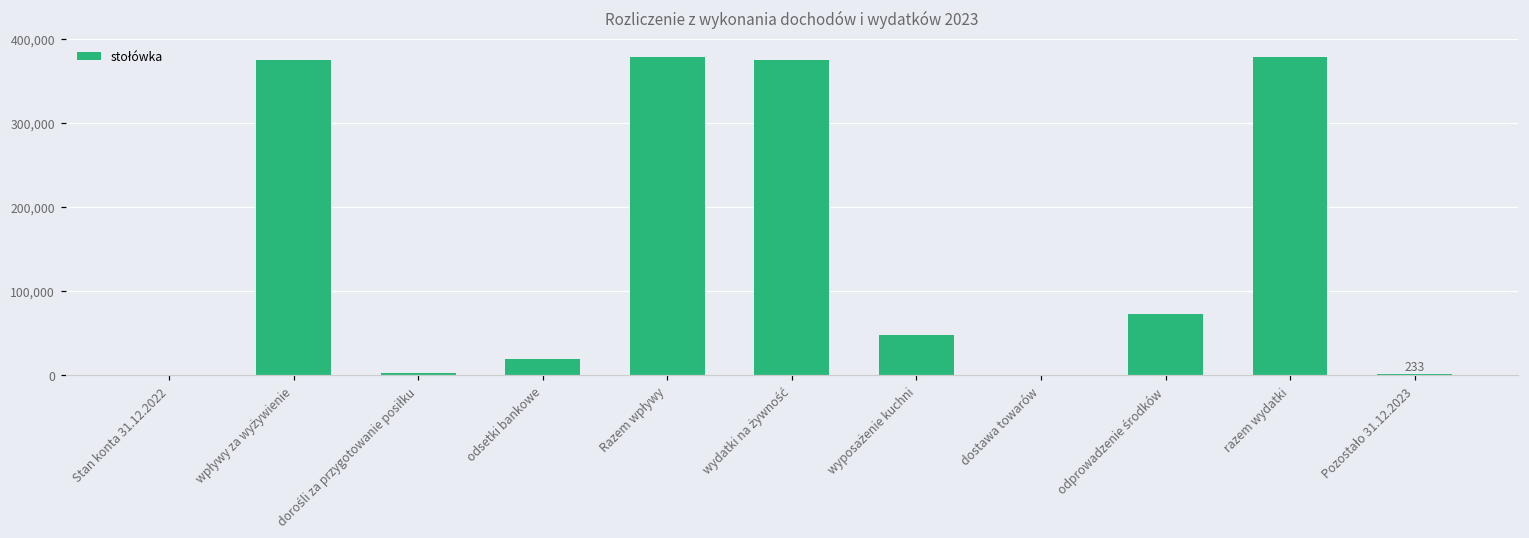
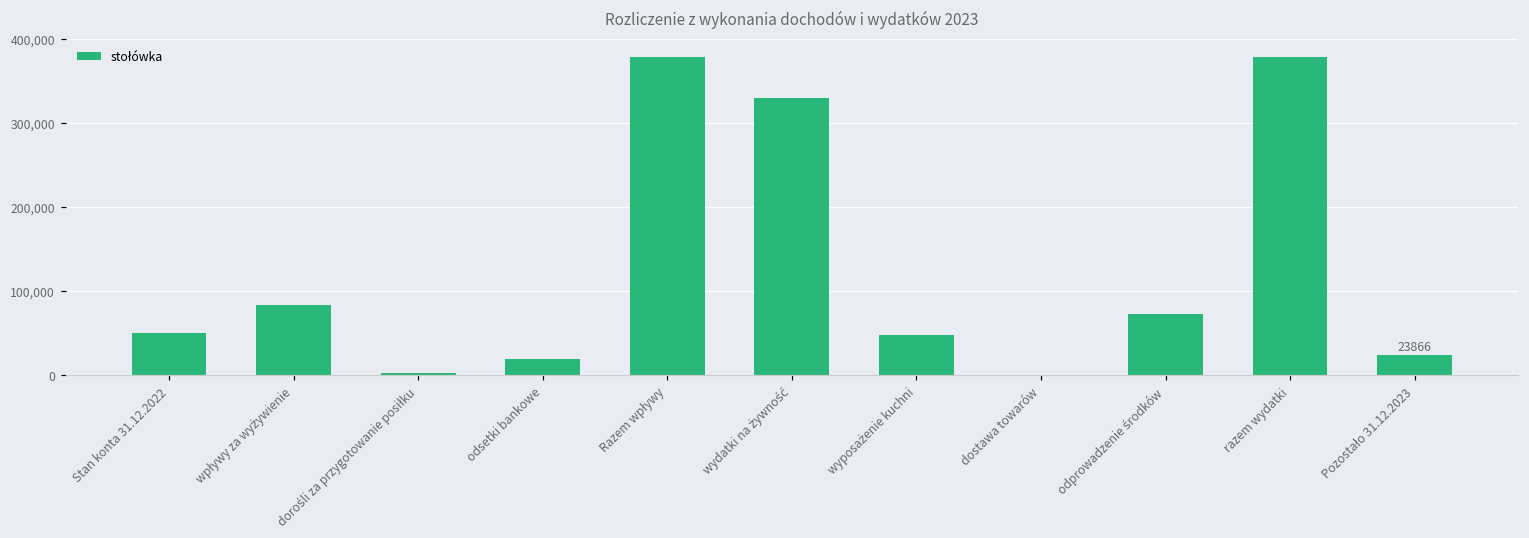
Stan konta 31.12.2022: 0 -> 50,000
wpływy za wyżywienie: 380,000 -> 80,000
wydatki na żywność: 370,000 -> 330,000
Pozostało 31.12.2023: 233 -> 23866
